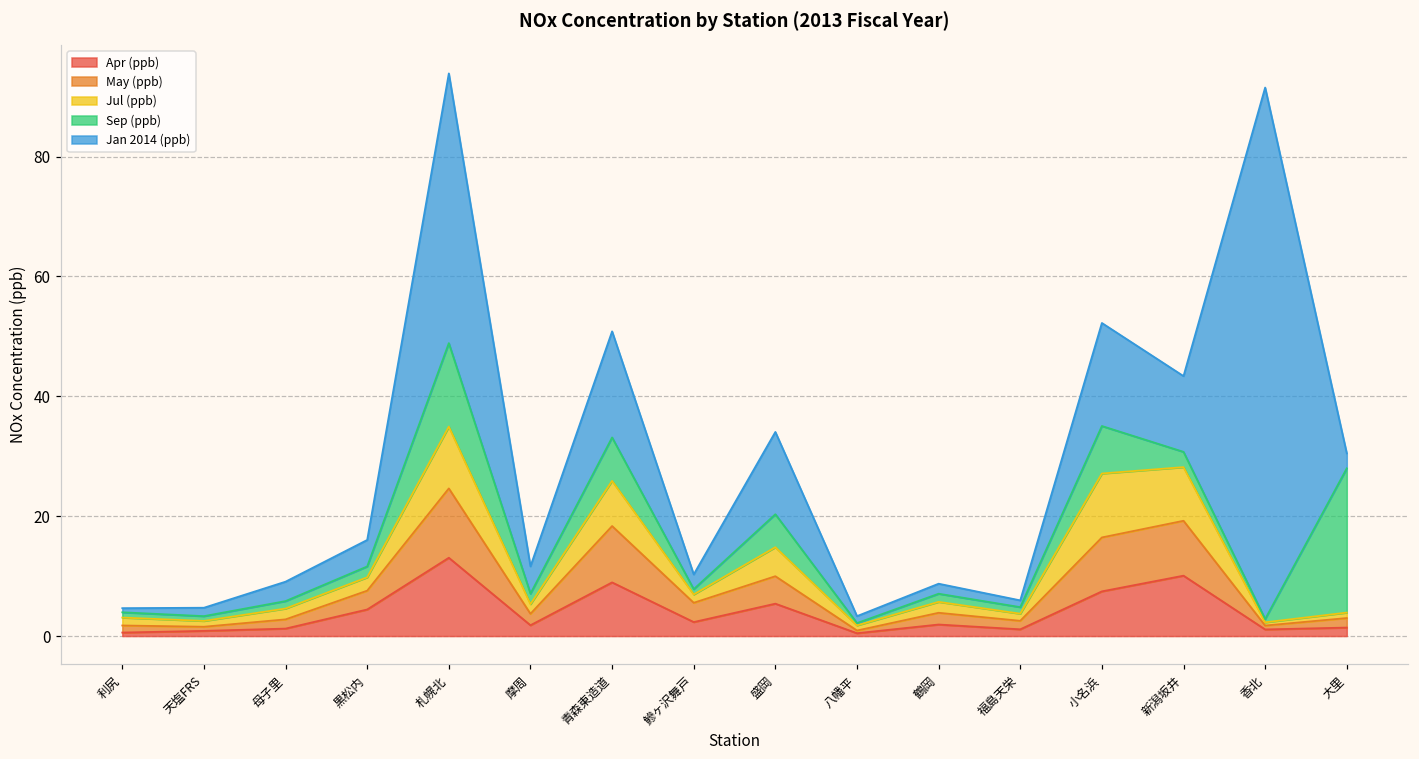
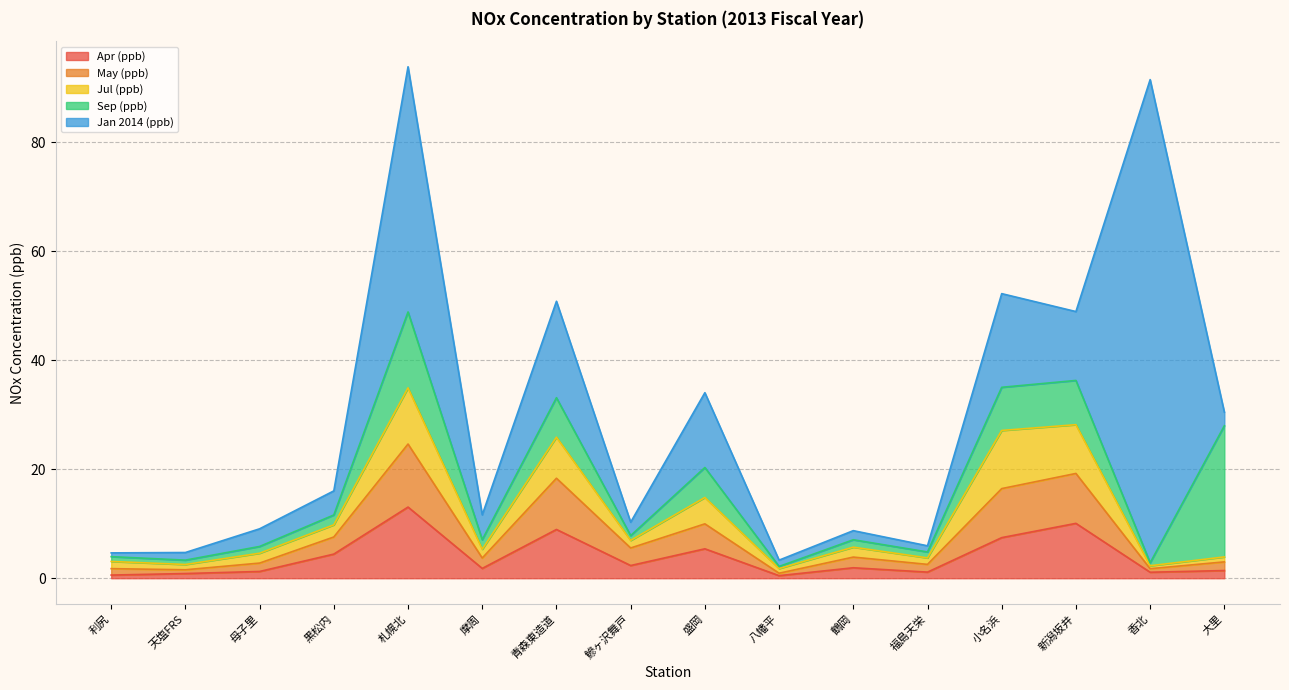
Sep (ppb), 新潟坂井: 3 -> 8
